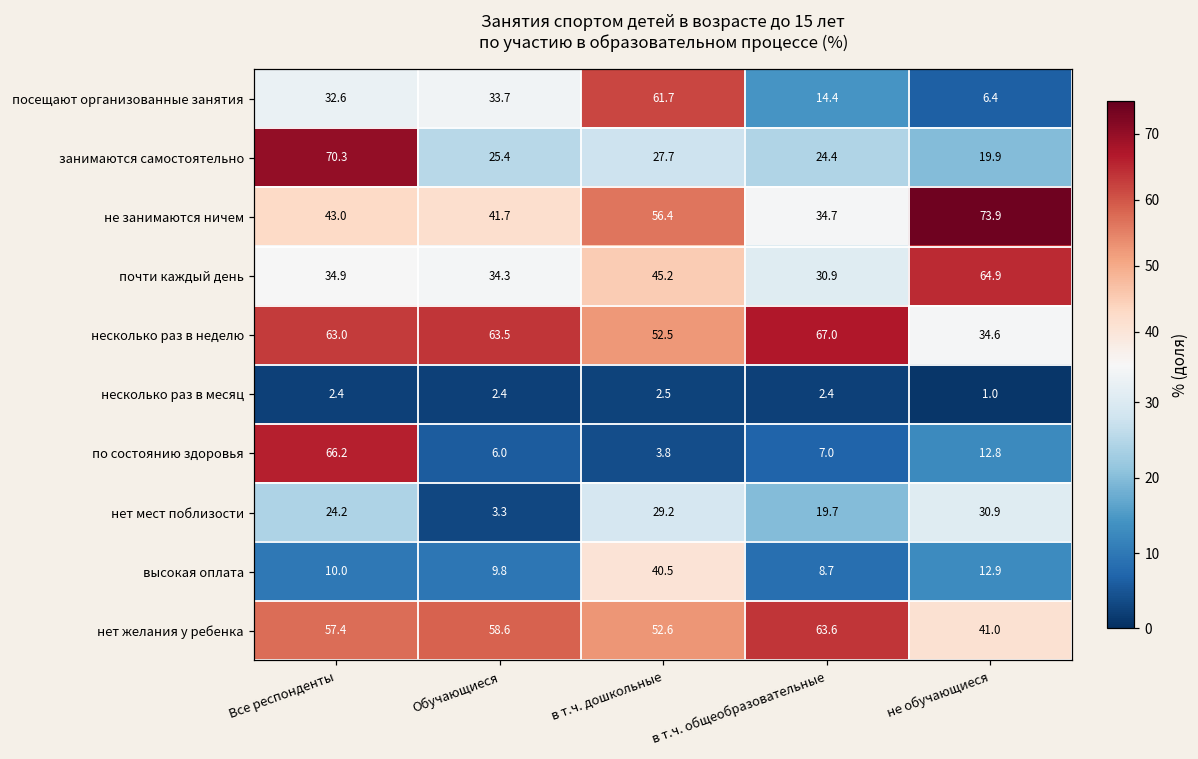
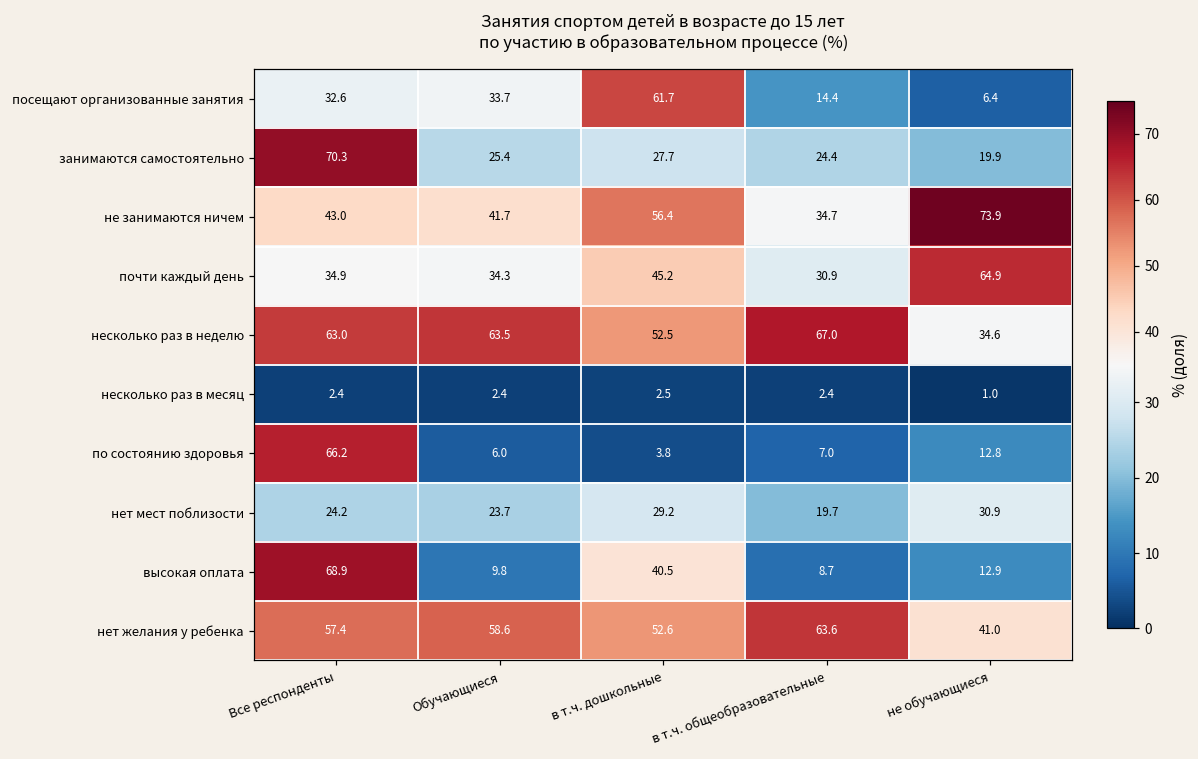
нет мест поблизости, Обучающиеся: 3.3 -> 23.7
высокая оплата, Все респонденты: 10.0 -> 68.9
